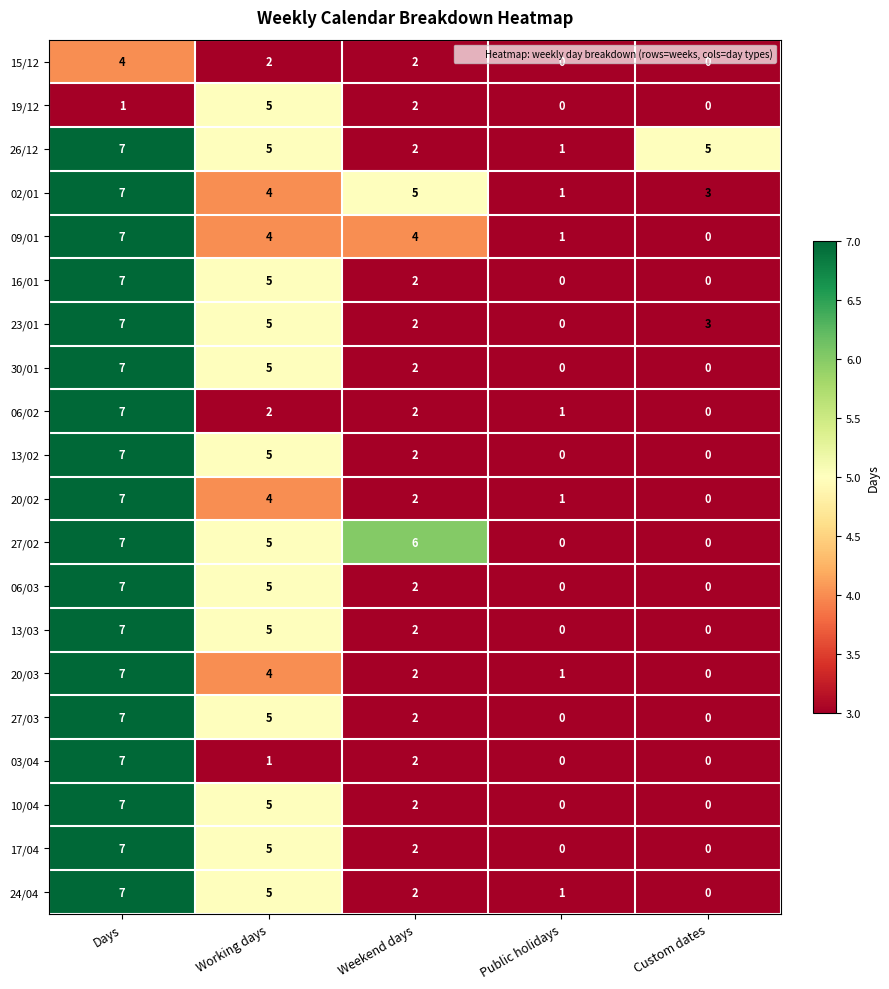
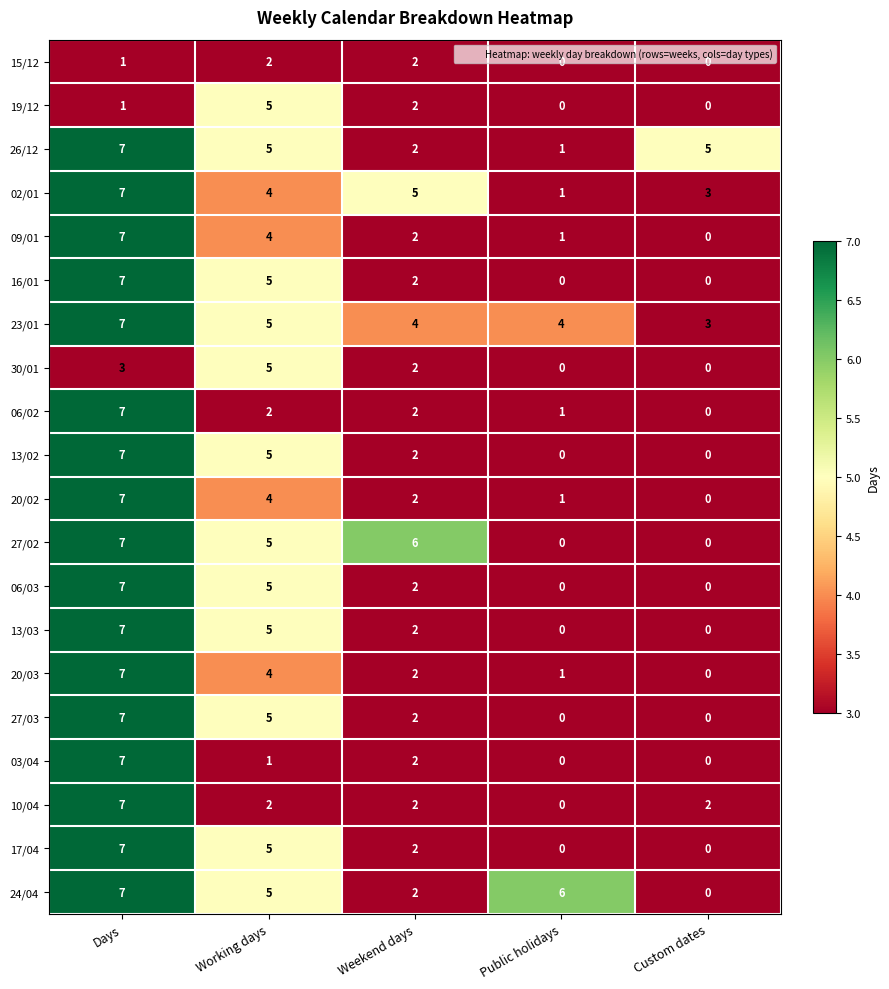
15/12, Days: 4 -> 1
09/01, Weekend days: 4 -> 2
23/01, Weekend days: 2 -> 4
23/01, Public holidays: 0 -> 4
30/01, Days: 7 -> 3
10/04, Working days: 5 -> 2
10/04, Custom dates: 0 -> 2
24/04, Public holidays: 1 -> 6
